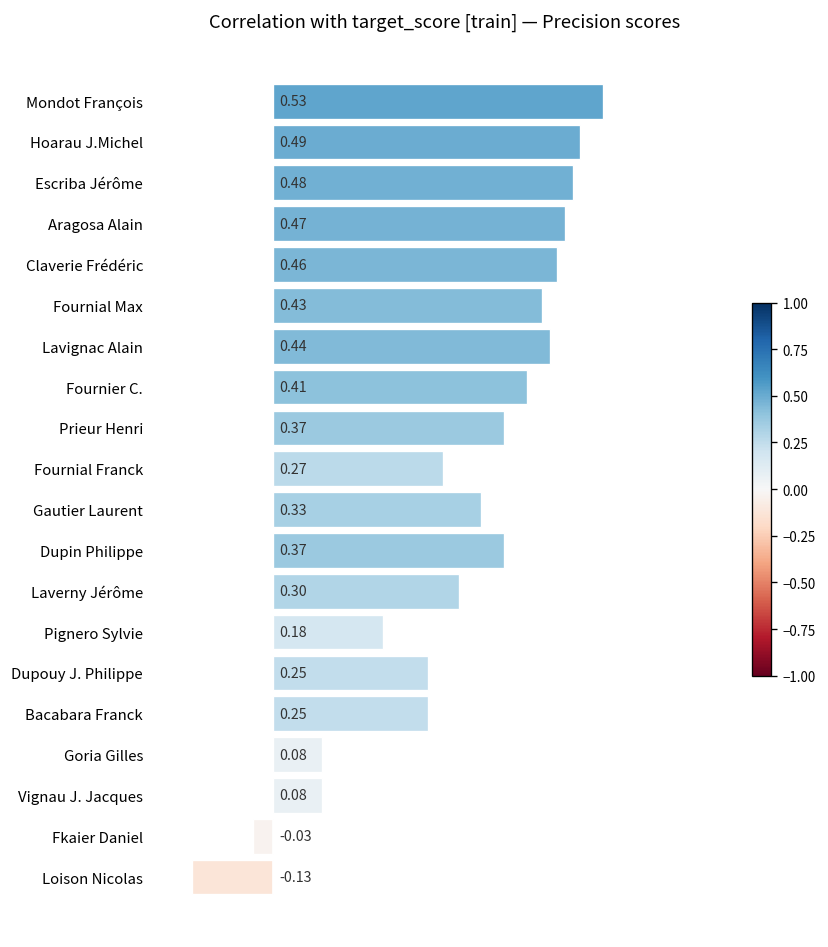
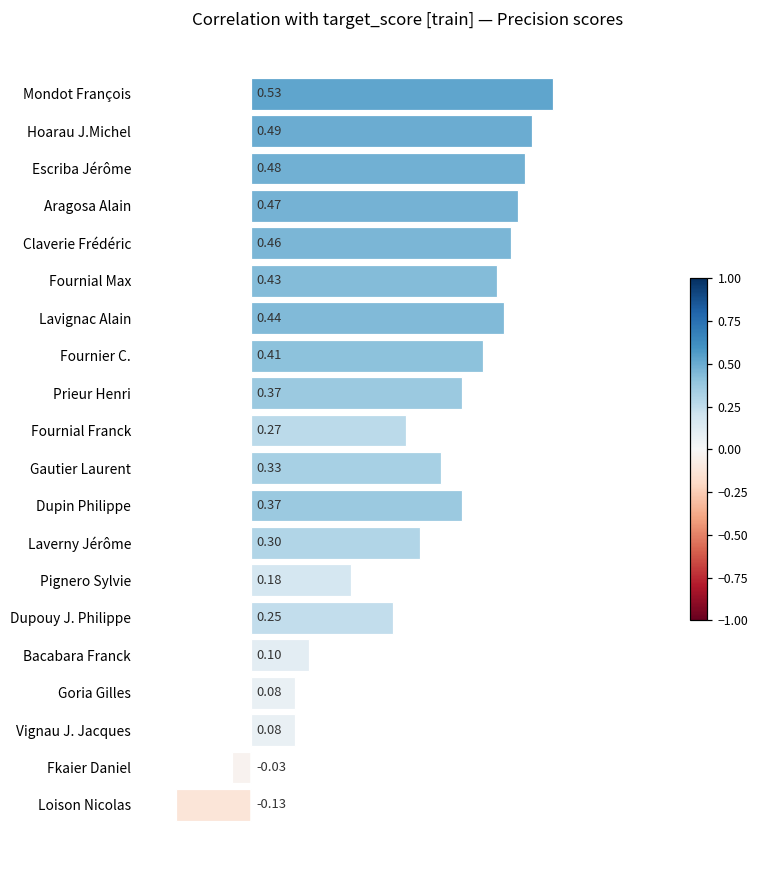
Bacabara Franck: 0.25 -> 0.10
